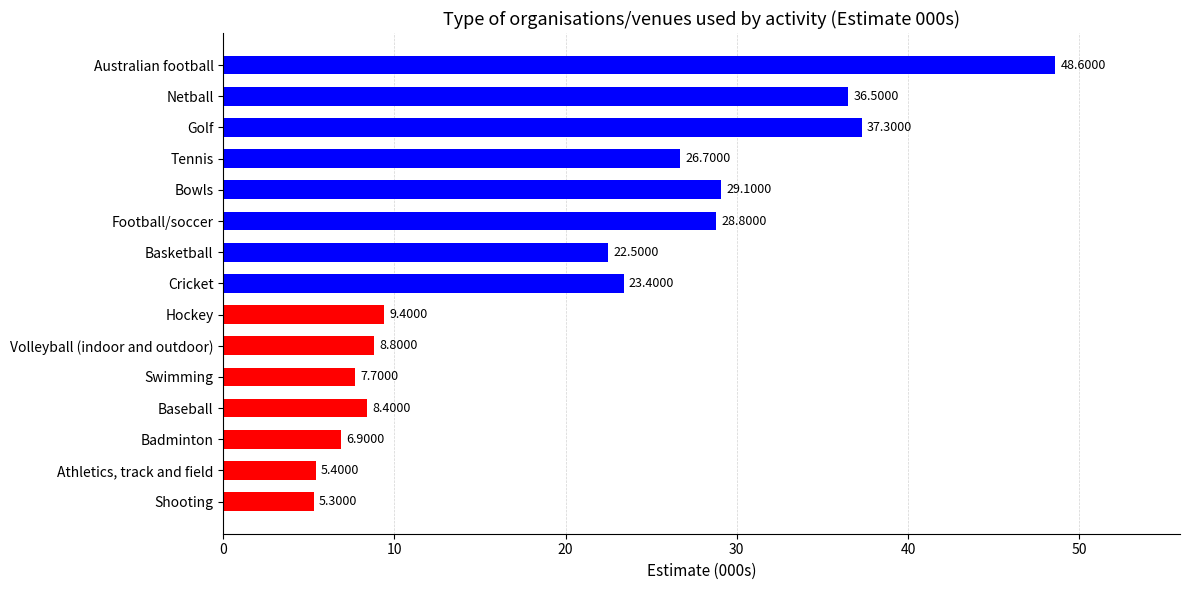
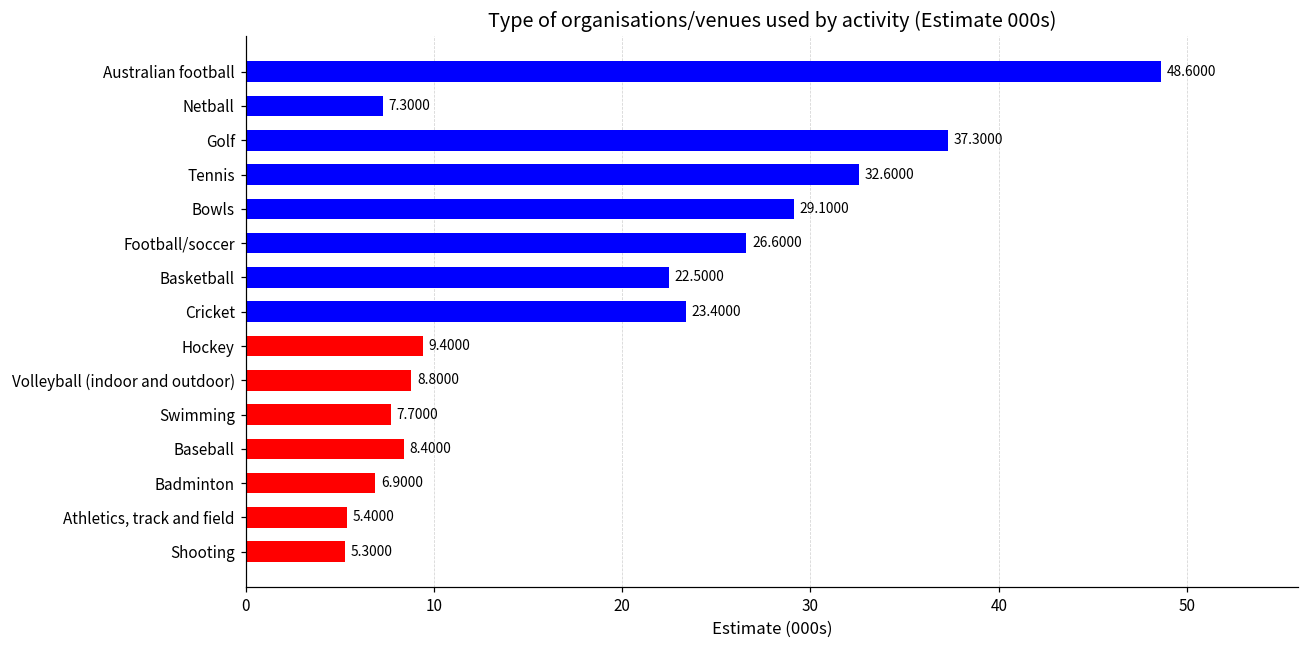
Netball: 36.5000 -> 7.3000
Tennis: 26.7000 -> 32.6000
Football/soccer: 28.8000 -> 26.6000
